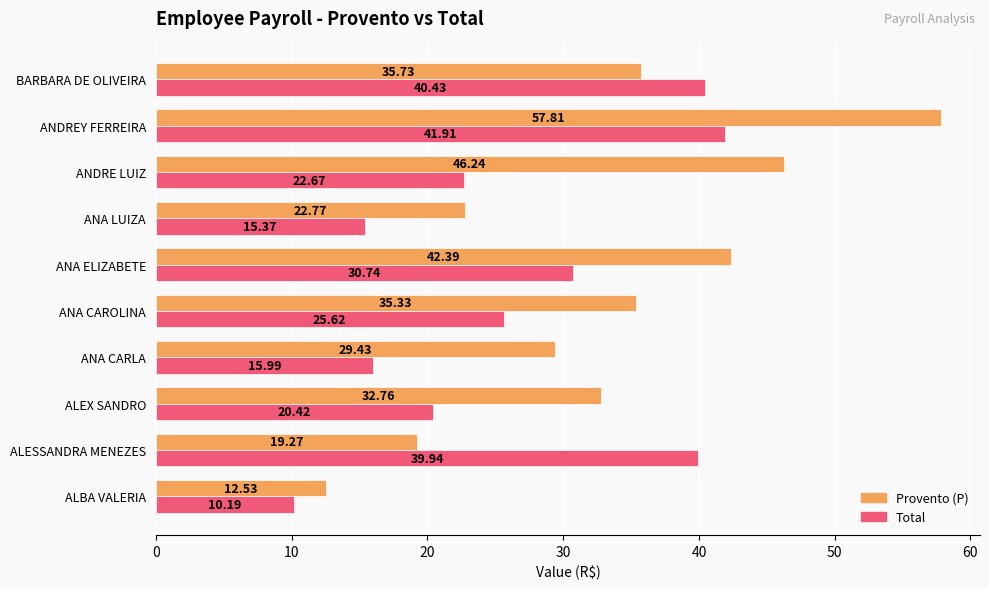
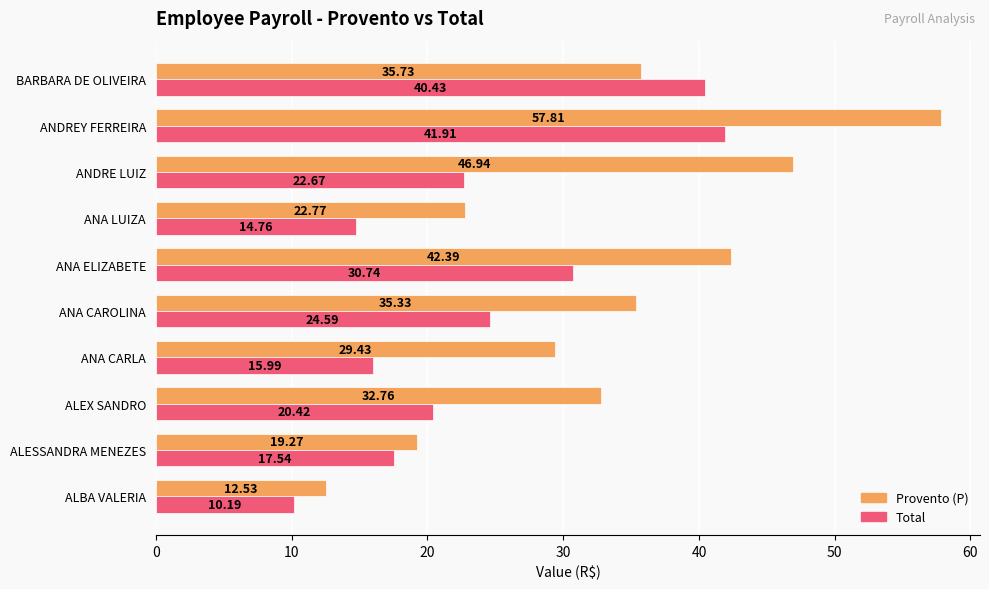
Provento (P), ANDRE LUIZ: 46.24 -> 46.94
Total, ANA LUIZA: 15.37 -> 14.76
Total, ANA CAROLINA: 25.62 -> 24.59
Total, ALESSANDRA MENEZES: 39.94 -> 17.54
